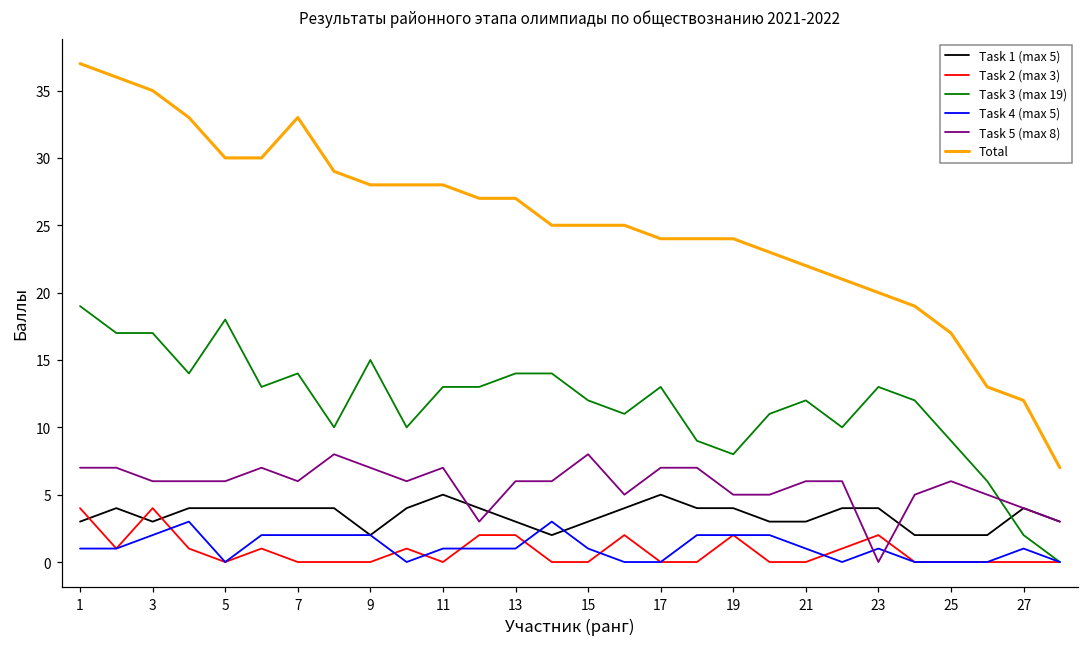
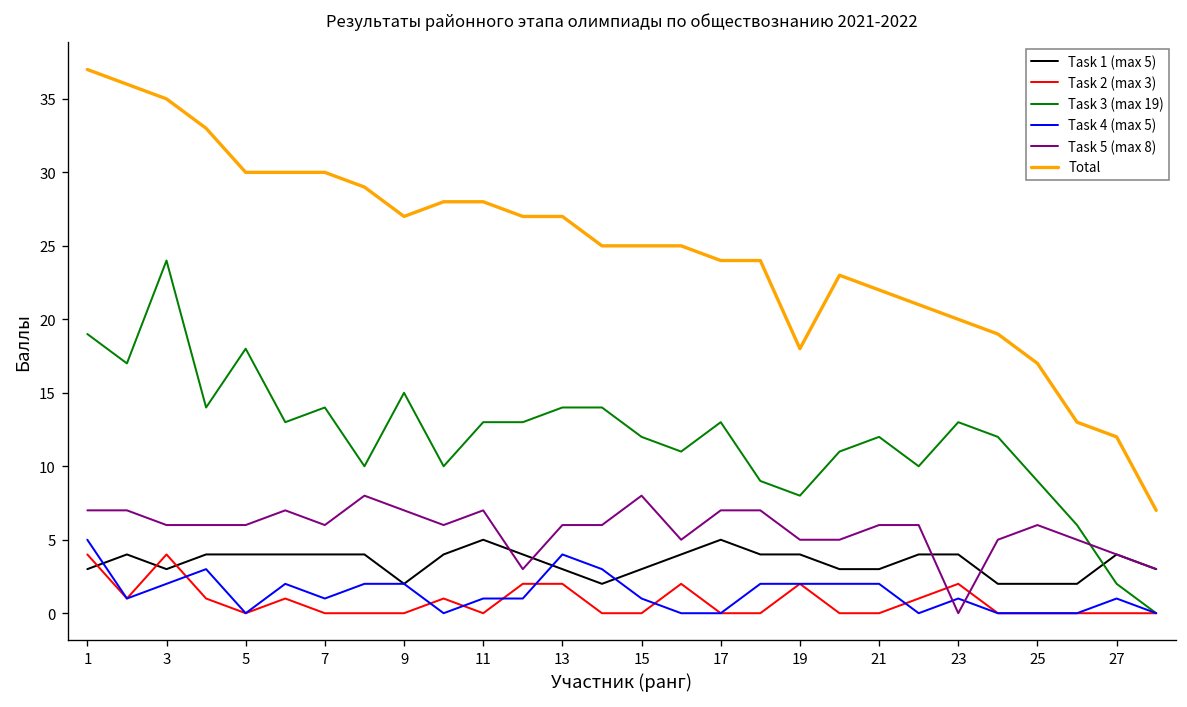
Task 4 (max 5), 1: 1 -> 5
Task 3 (max 19), 3: 17 -> 24
Task 4 (max 5), 7: 2 -> 1
Total, 7: 33 -> 30
Total, 9: 28 -> 27
Task 4 (max 5), 13: 1 -> 4
Total, 19: 24 -> 18
Task 4 (max 5), 21: 1 -> 2
